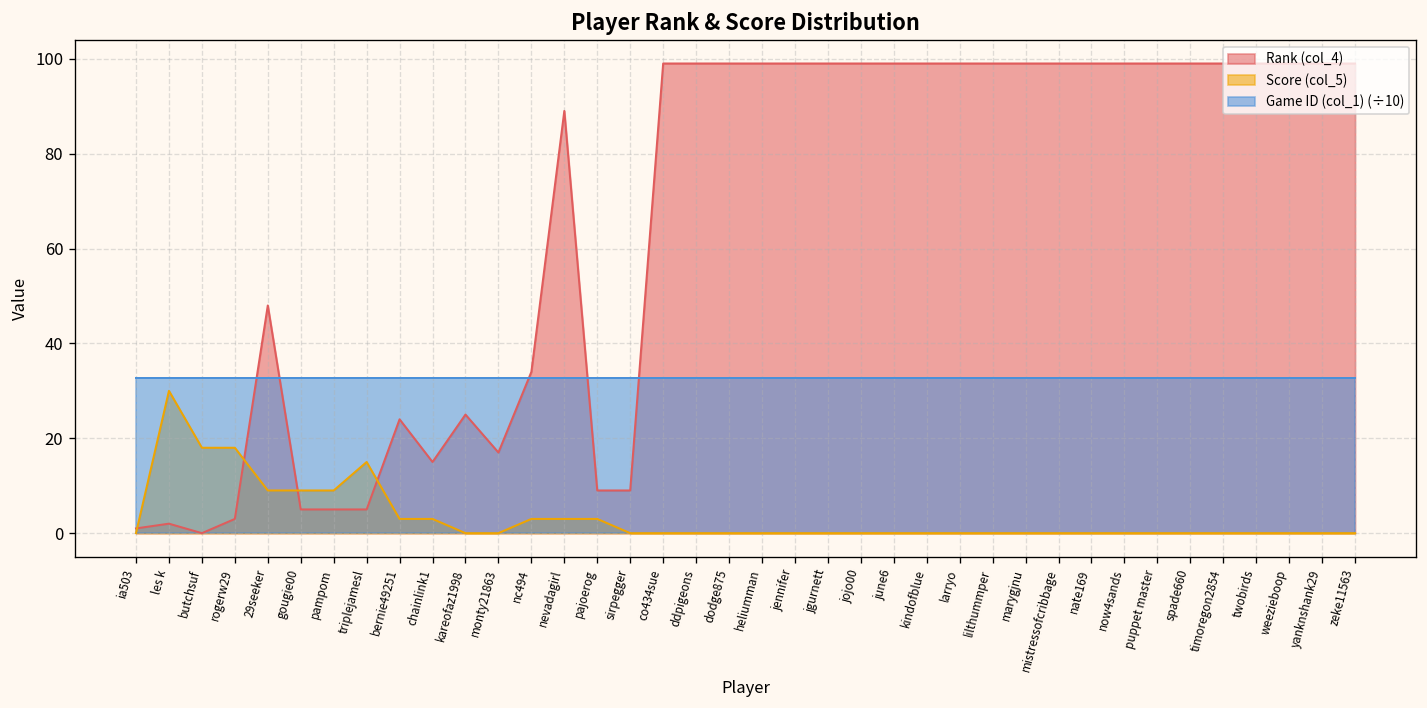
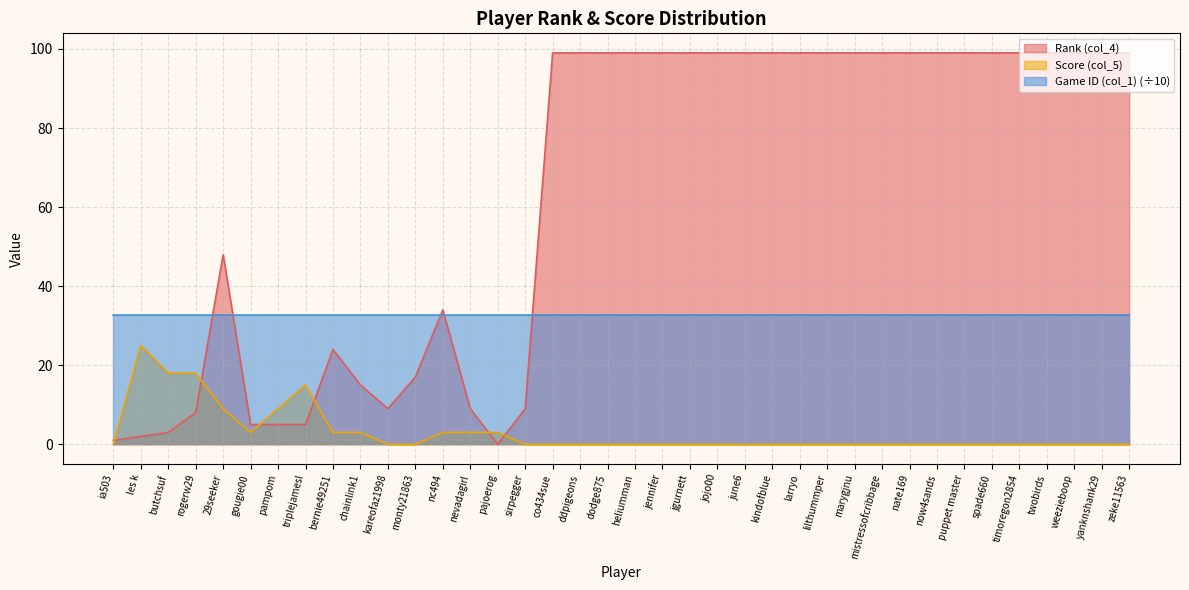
Score (col_5), les k: 30 -> 25
Rank (col_4), butchsuf: 0 -> 3
Rank (col_4), rogerw29: 3 -> 8
Score (col_5), gougie00: 9 -> 3
Rank (col_4), kareofaz1998: 25 -> 9
Rank (col_4), nevadagirl: 89 -> 9
Rank (col_4), pajoerog: 9 -> 0
